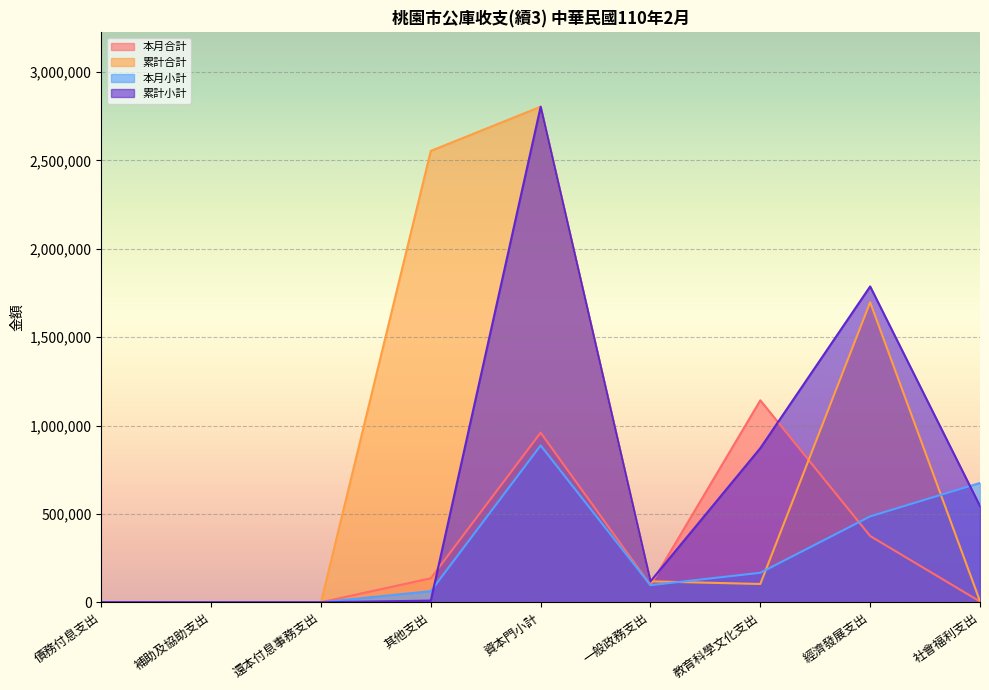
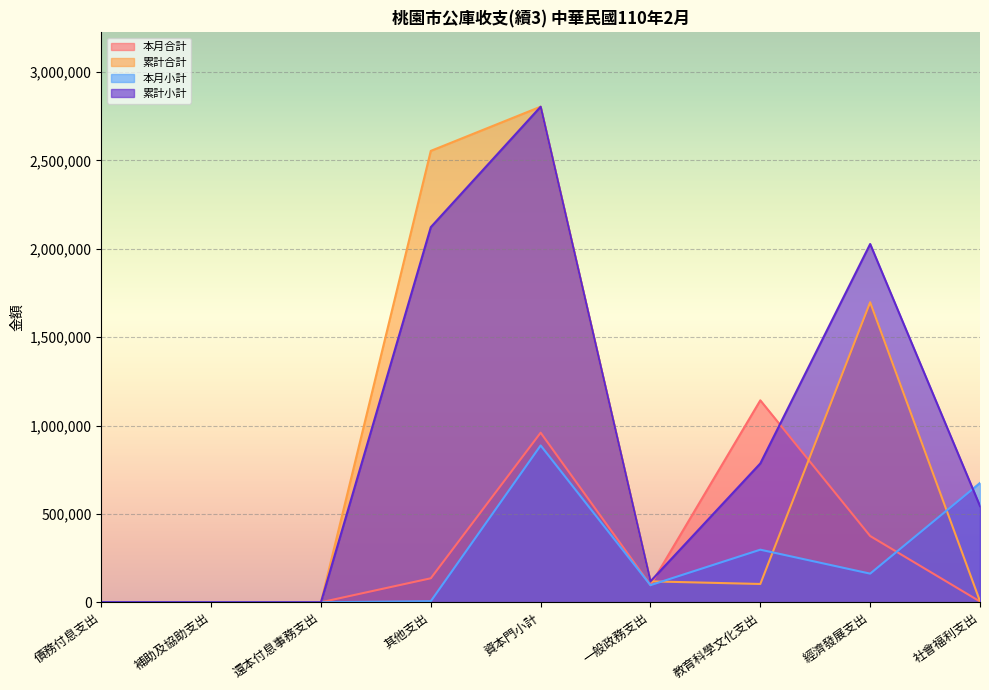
本月小計, 其他支出: 60,000 -> 10,000
累計小計, 其他支出: 10,000 -> 2,120,000
本月小計, 教育科學文化支出: 170,000 -> 300,000
累計小計, 教育科學文化支出: 870,000 -> 790,000
本月小計, 經濟發展支出: 490,000 -> 160,000
累計小計, 經濟發展支出: 1,790,000 -> 2,030,000
